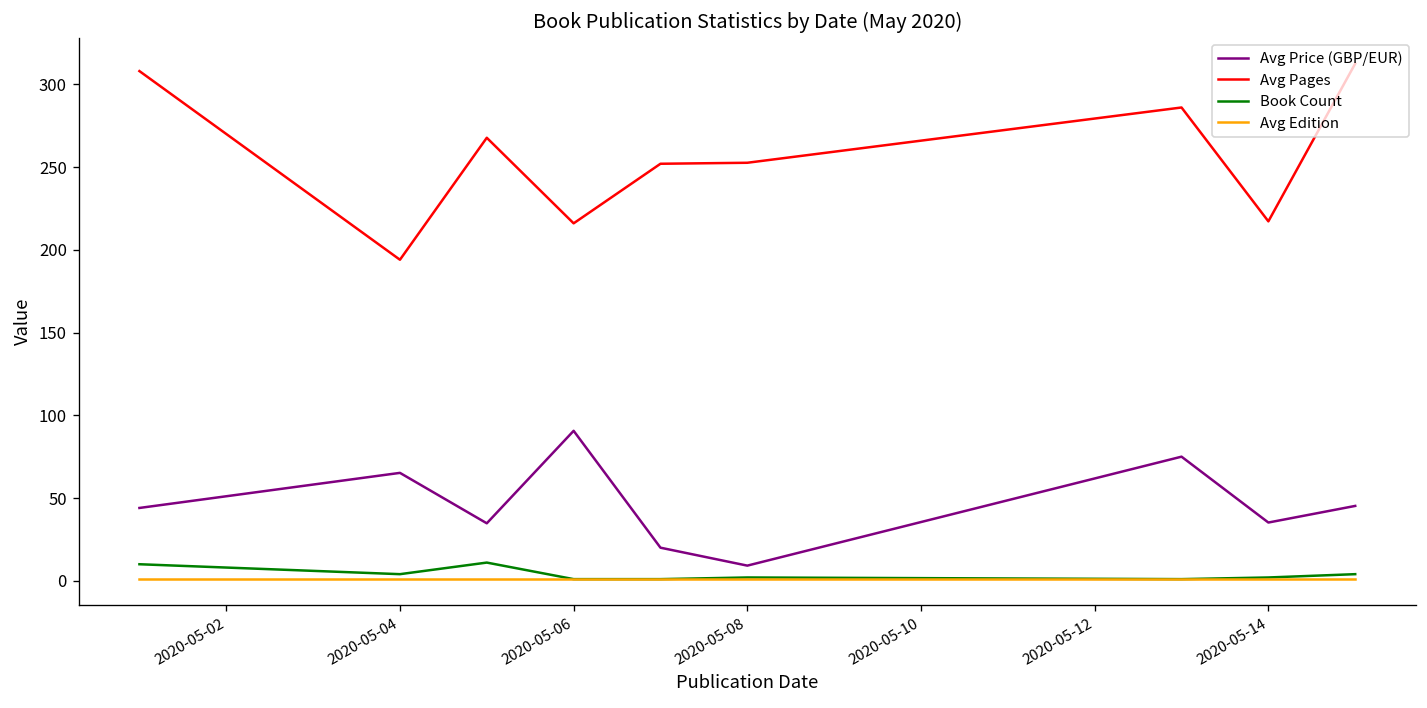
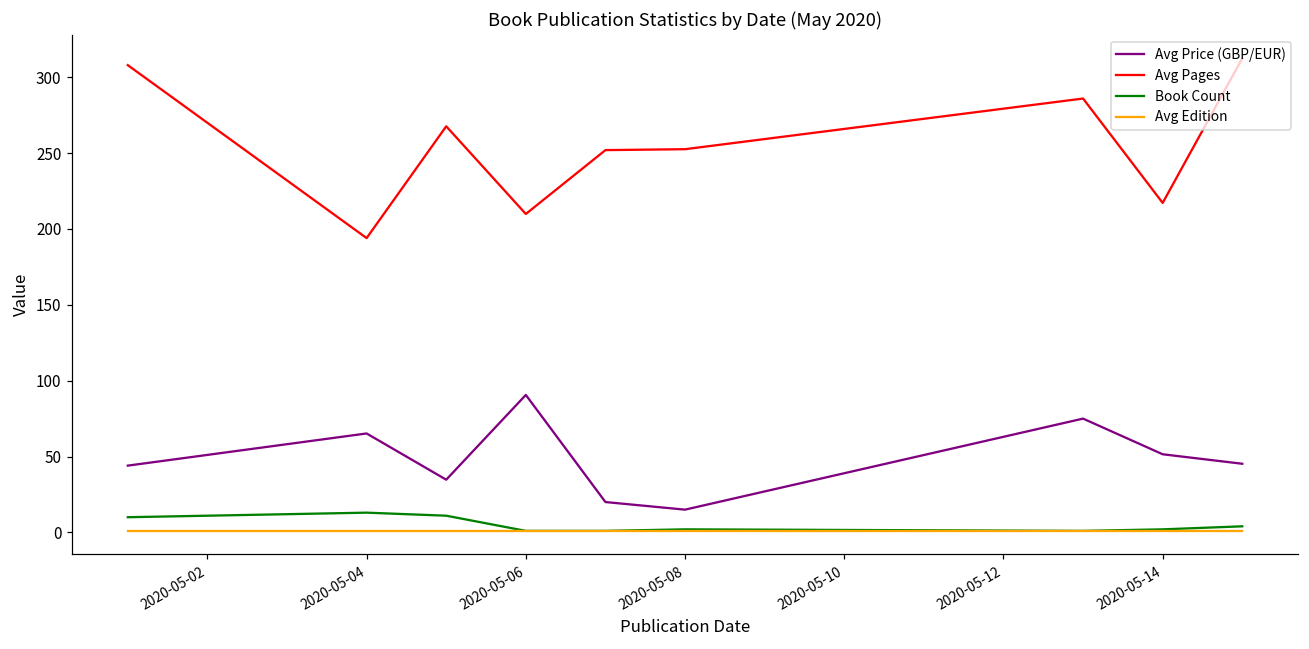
Book Count, 2020-05-04: 4 -> 13
Avg Pages, 2020-05-06: 216 -> 210
Avg Price (GBP/EUR), 2020-05-08: 9 -> 15
Avg Price (GBP/EUR), 2020-05-14: 35 -> 52
